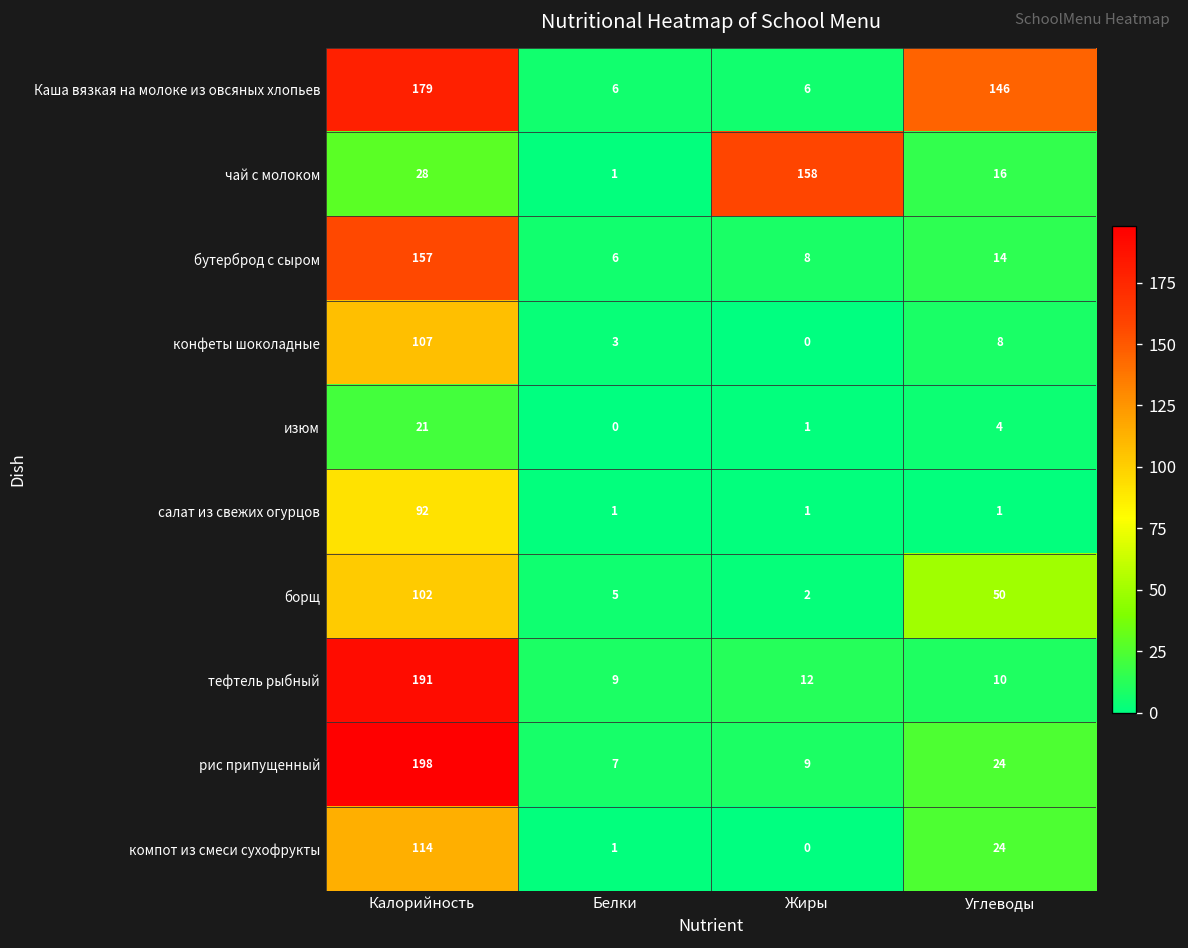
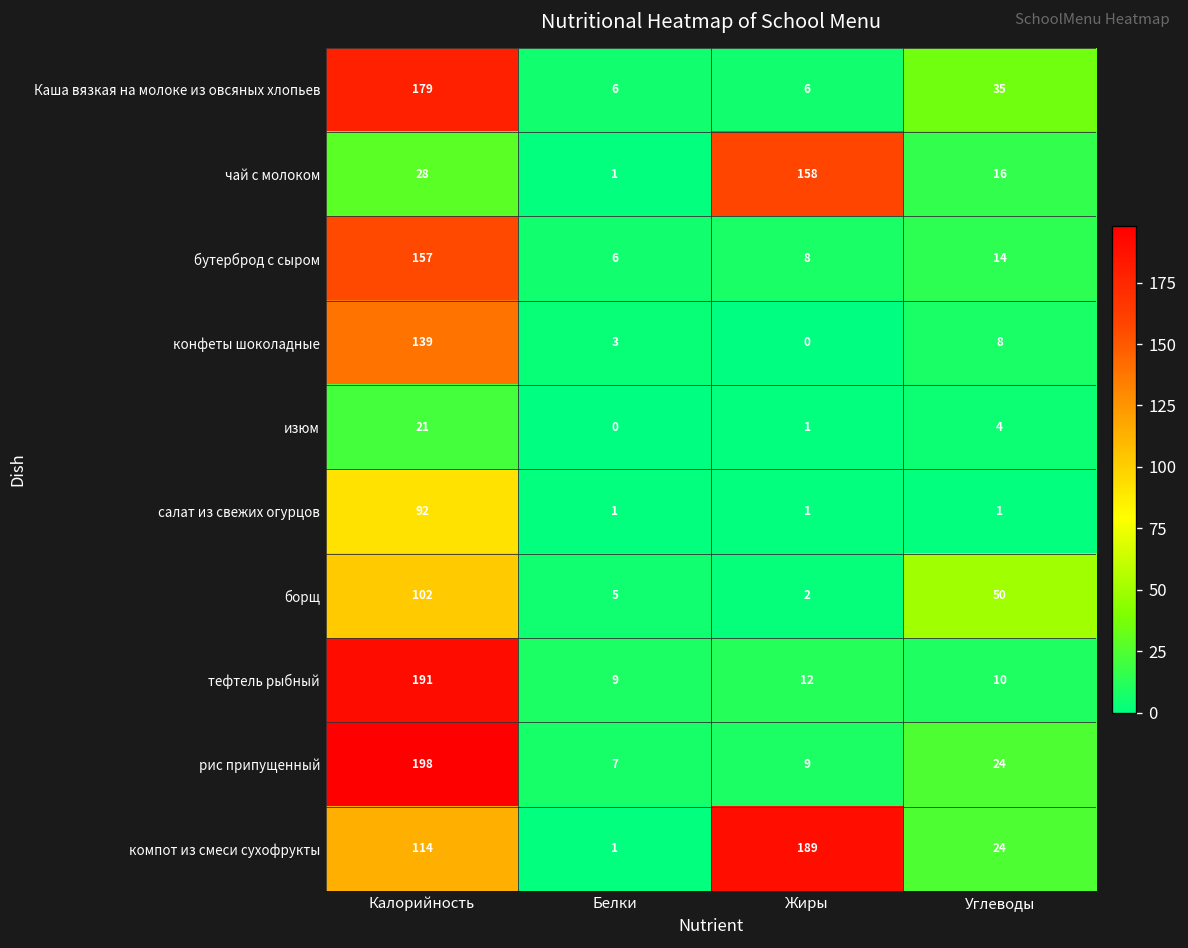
Каша вязкая на молоке из овсяных хлопьев, Углеводы: 146 -> 35
конфеты шоколадные, Калорийность: 107 -> 139
компот из смеси сухофрукты, Жиры: 0 -> 189
